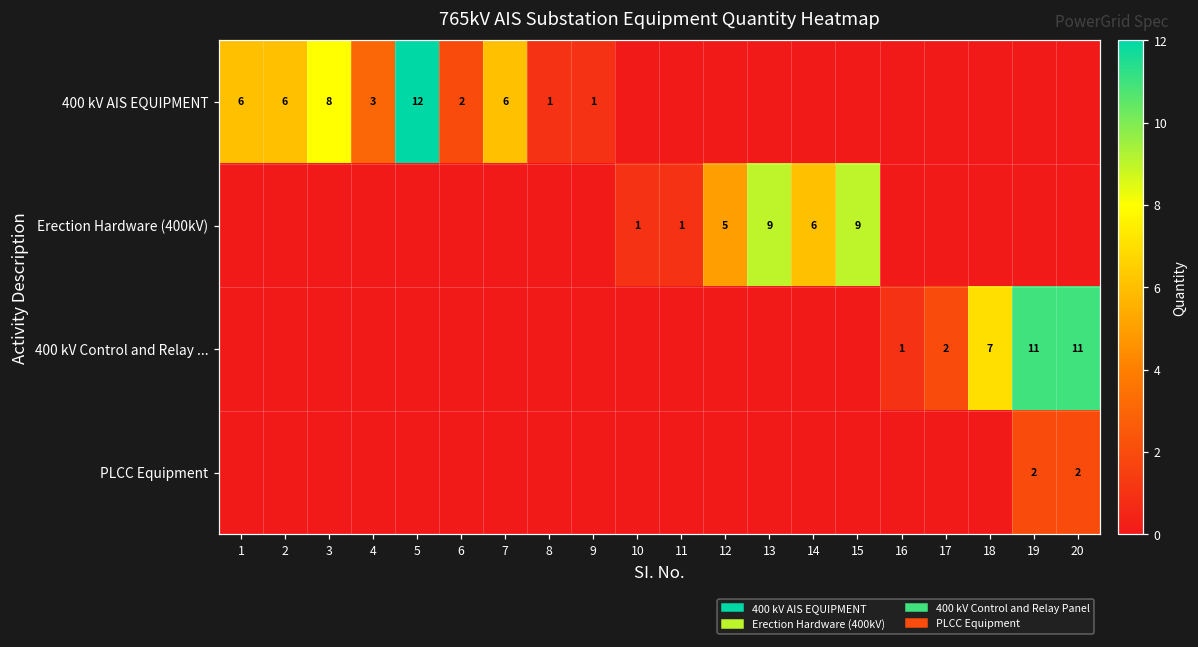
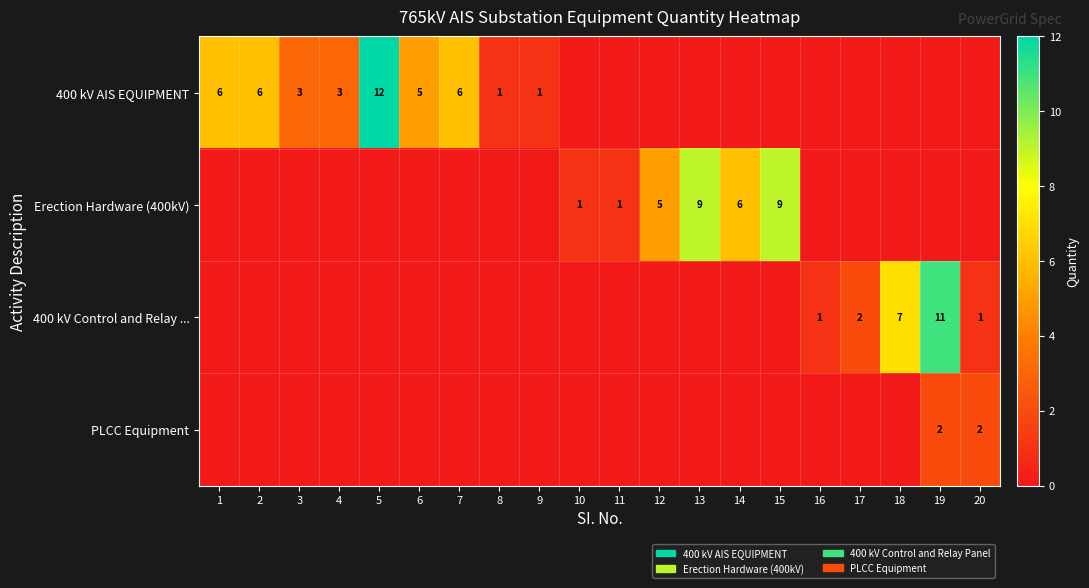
400 kV AIS EQUIPMENT, 3: 8 -> 3
400 kV AIS EQUIPMENT, 6: 2 -> 5
400 kV Control and Relay ..., 20: 11 -> 1
